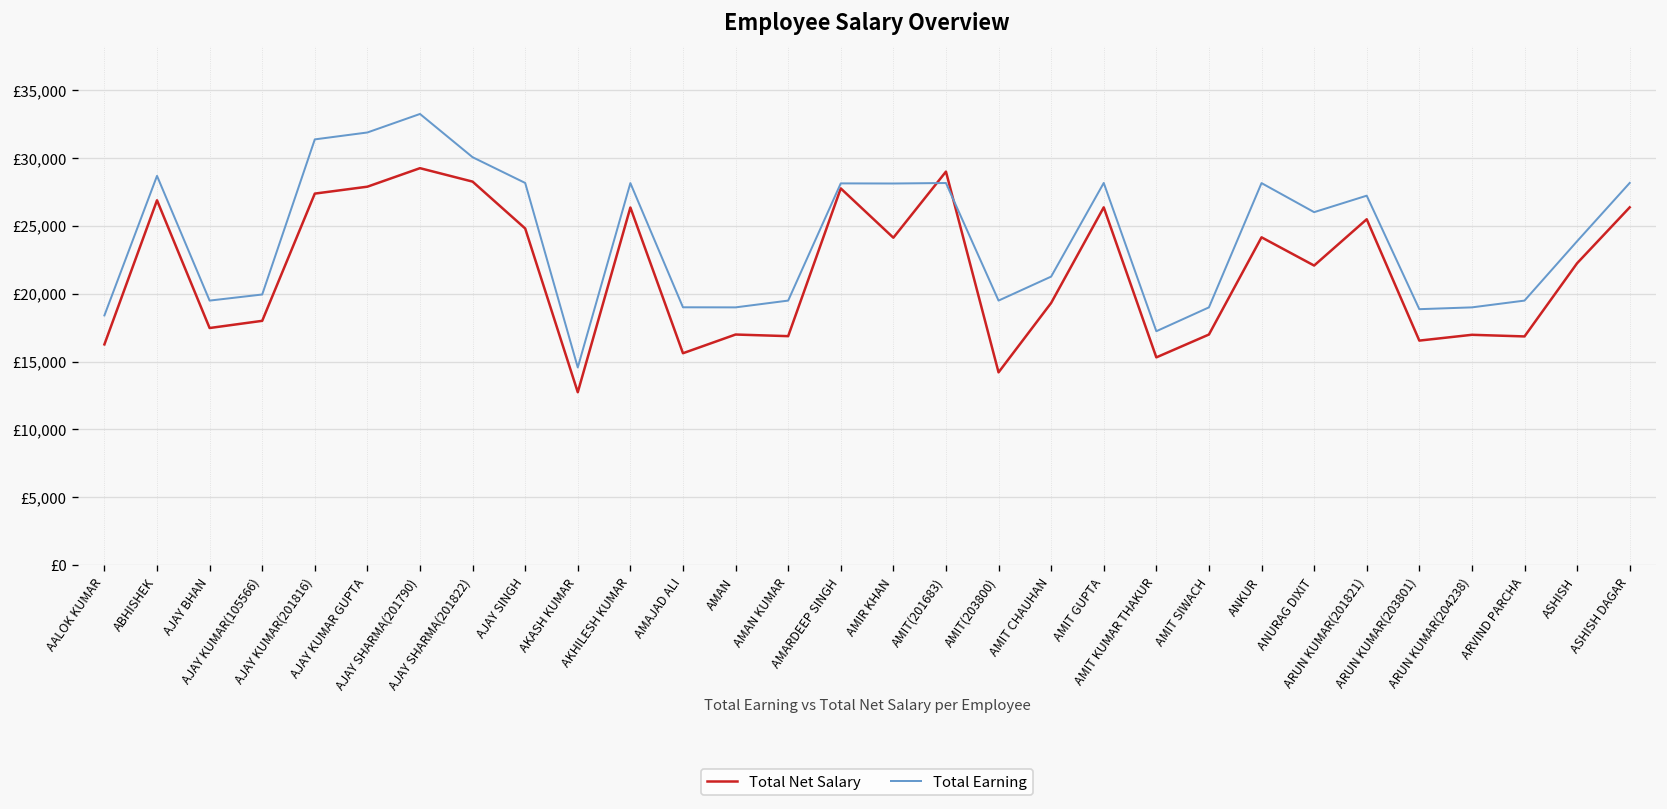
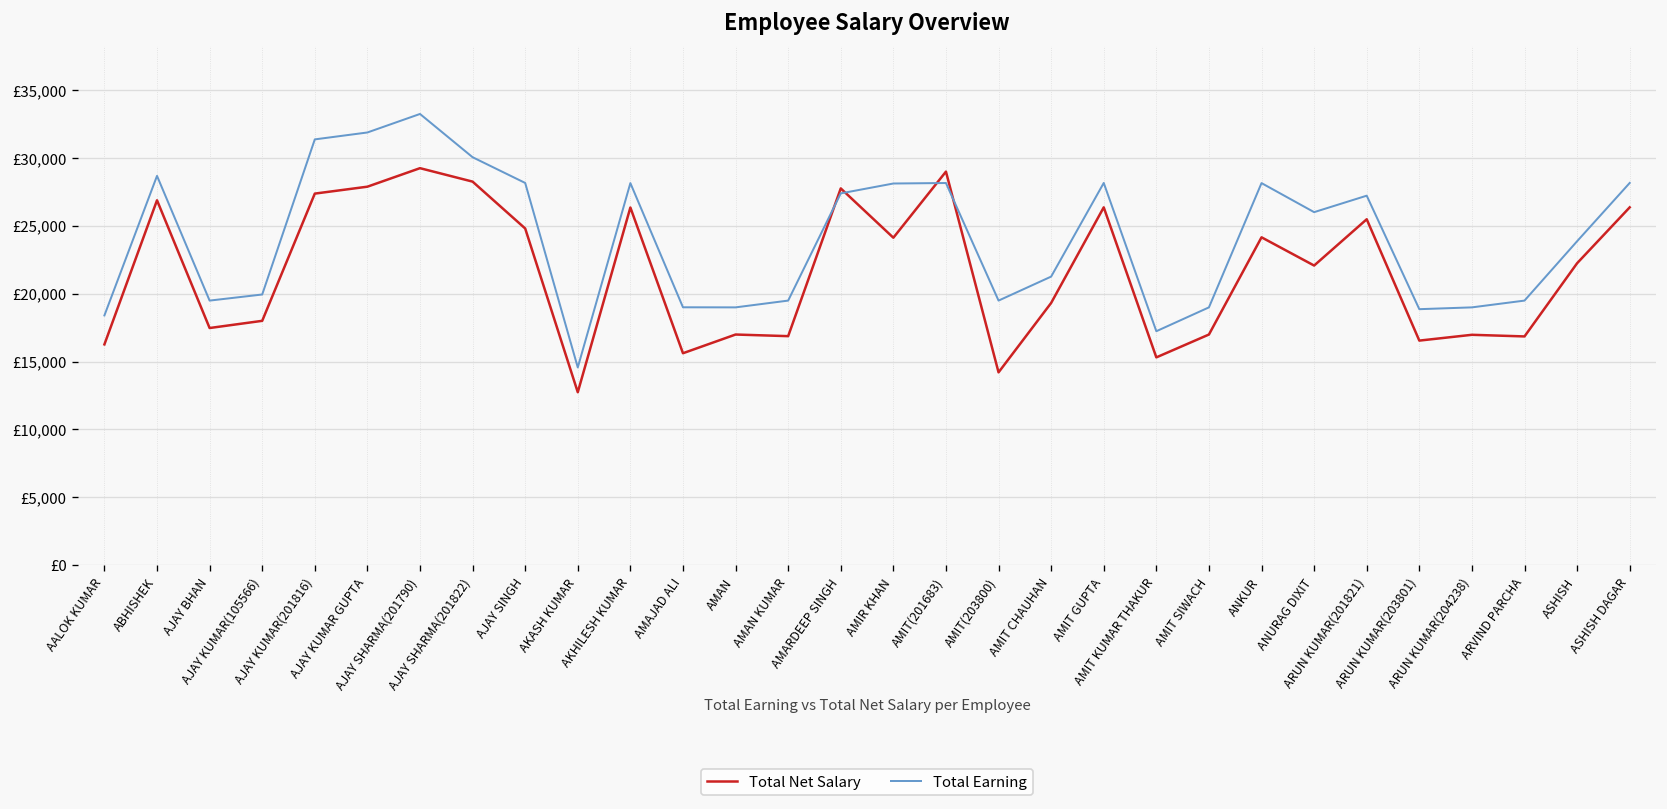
Total Earning, AMARDEEP SINGH: £28,100 -> £27,400
